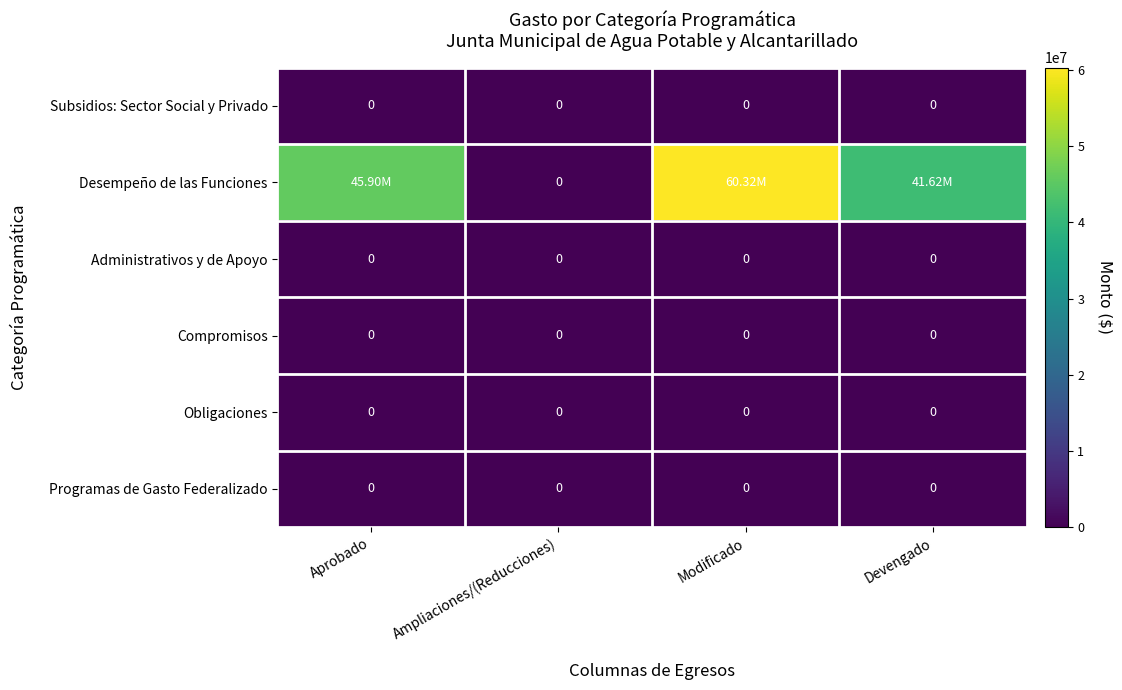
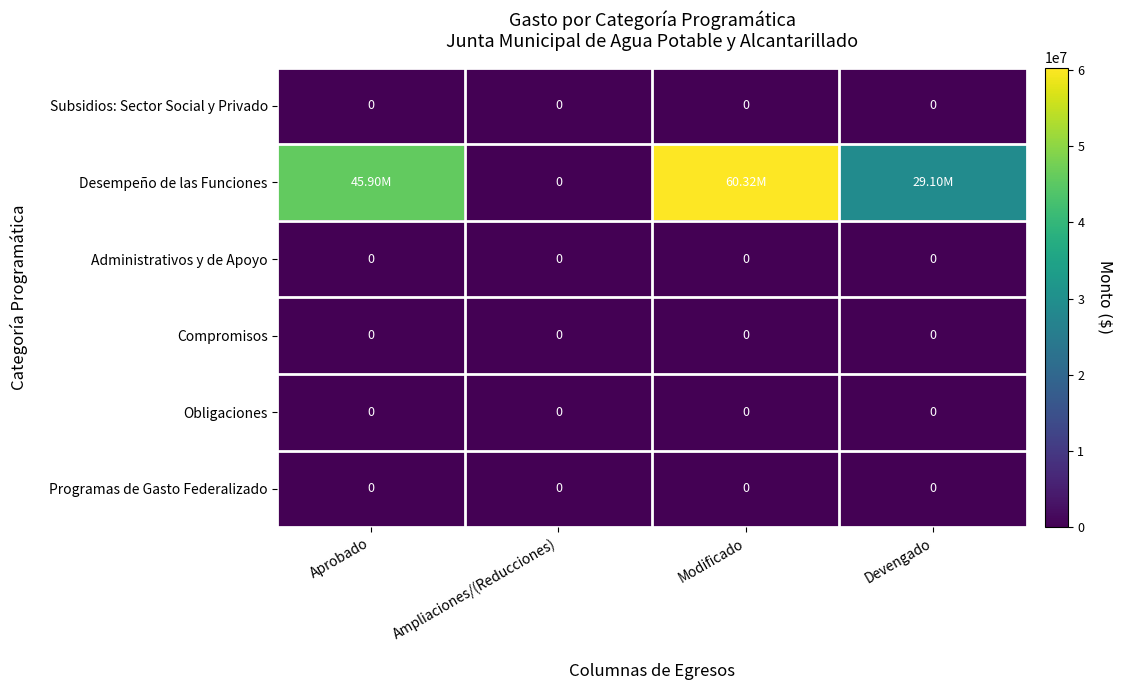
Desempeño de las Funciones, Devengado: 41.62M -> 29.10M
